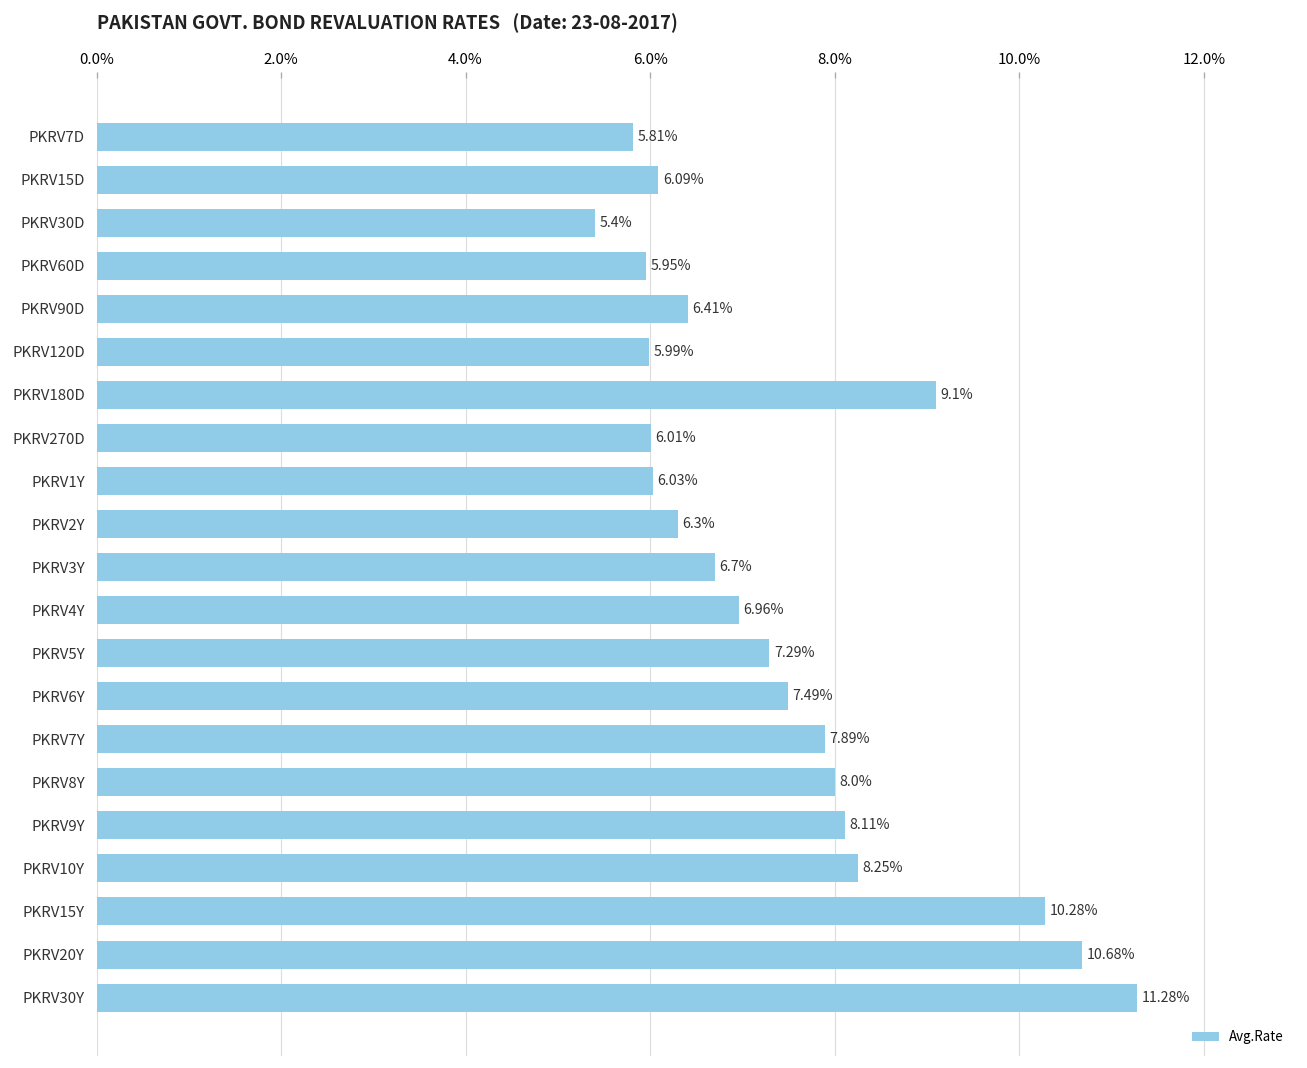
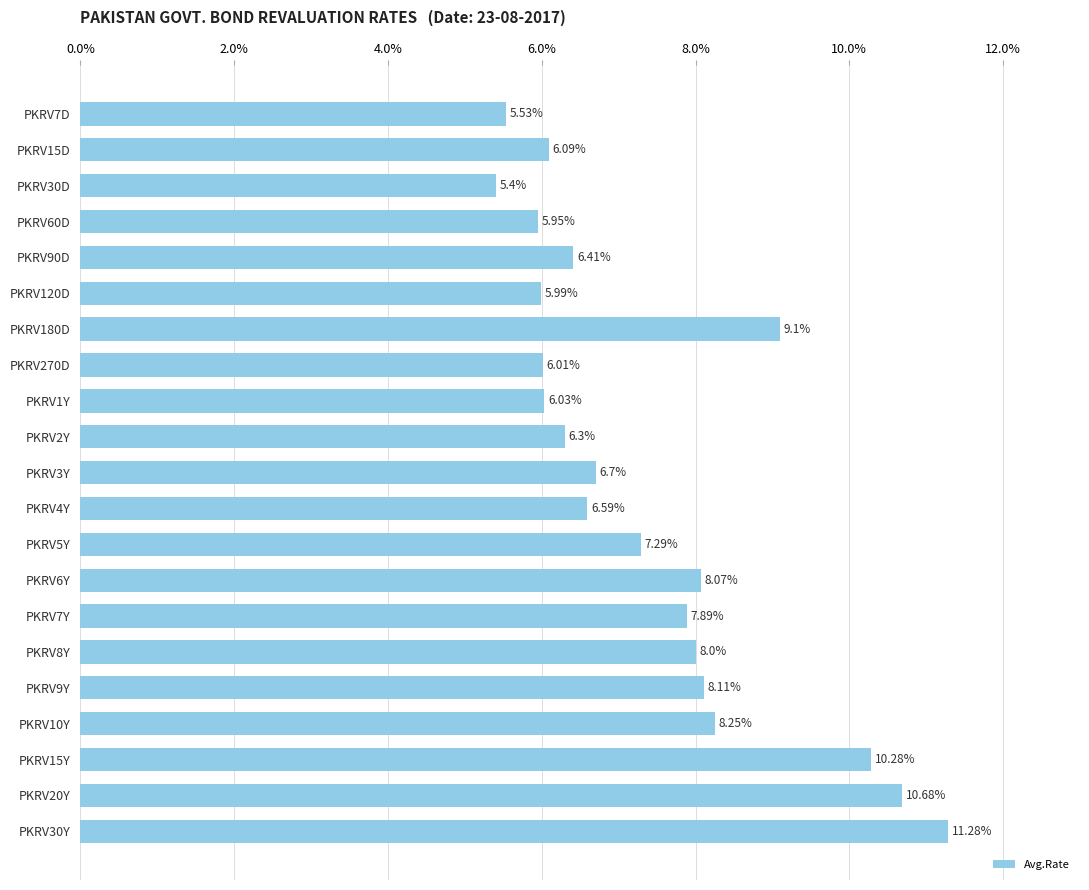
PKRV7D: 5.81% -> 5.53%
PKRV4Y: 6.96% -> 6.59%
PKRV6Y: 7.49% -> 8.07%
